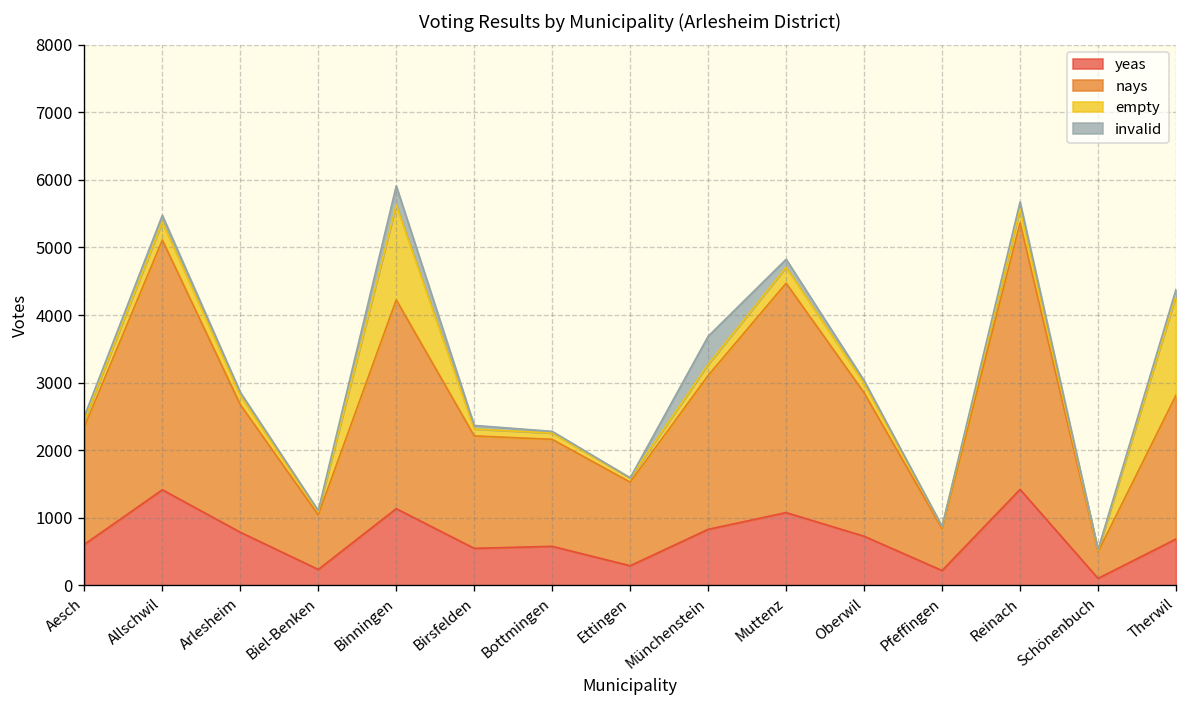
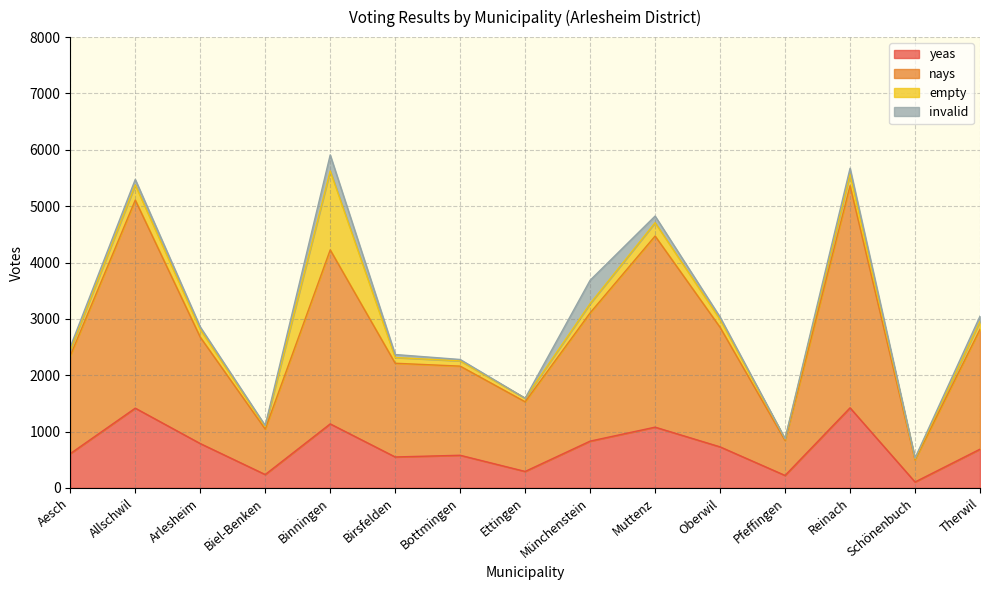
empty, Therwil: 1500 -> 100
